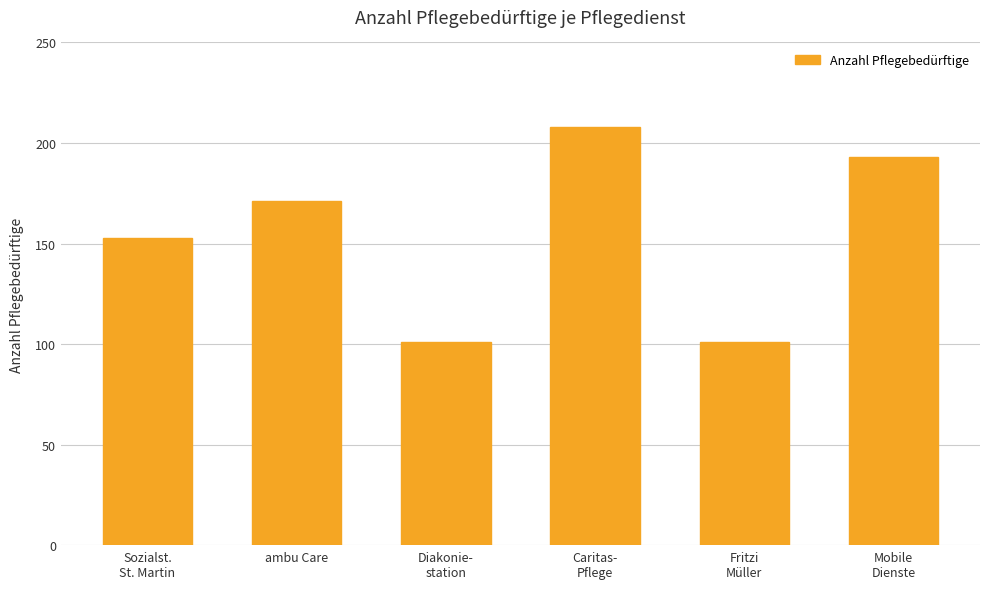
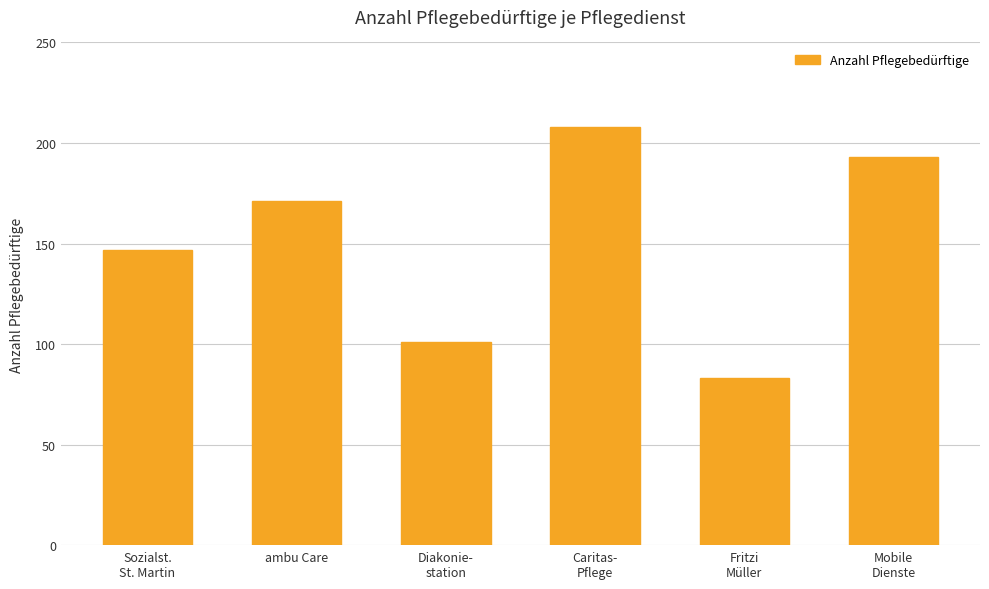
Sozialst. St. Martin: 153 -> 147
Fritzi Müller: 101 -> 83
